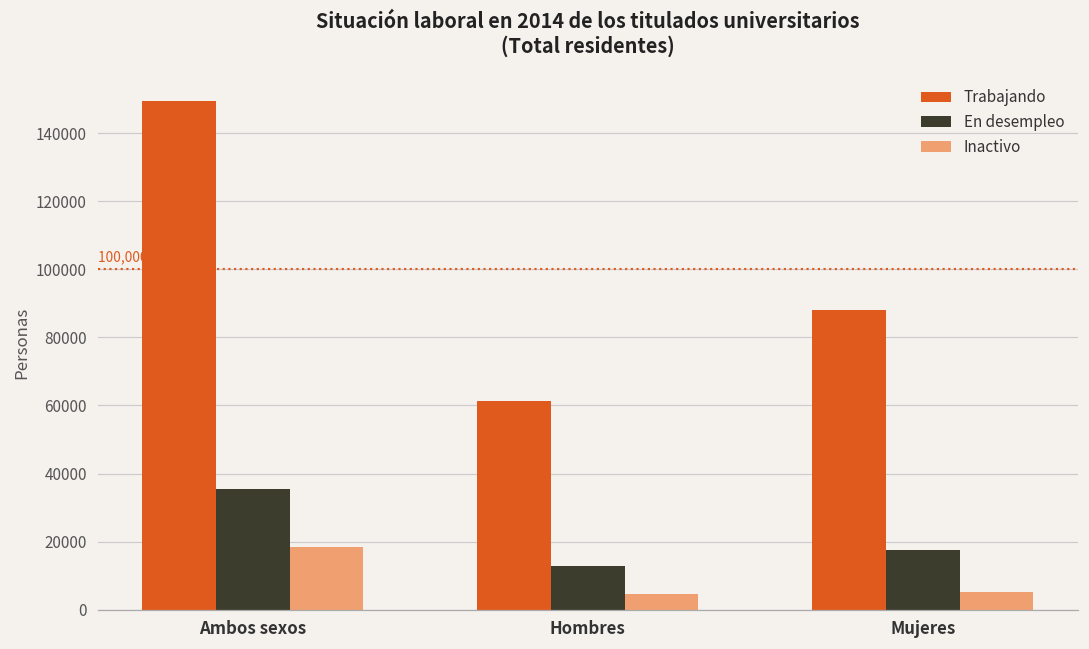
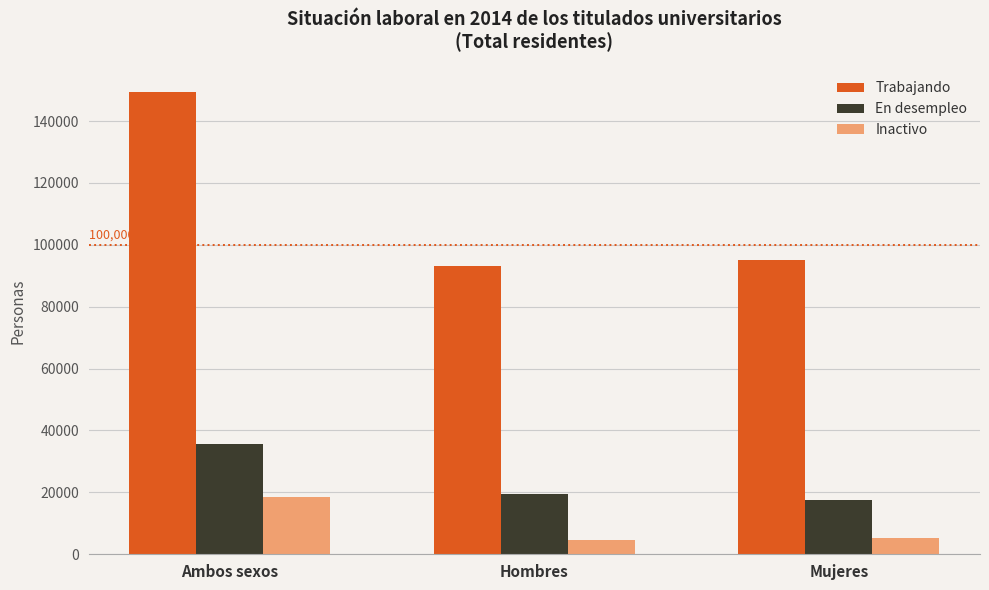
Trabajando, Hombres: 61000 -> 93000
En desempleo, Hombres: 13000 -> 19000
Trabajando, Mujeres: 88000 -> 95000
